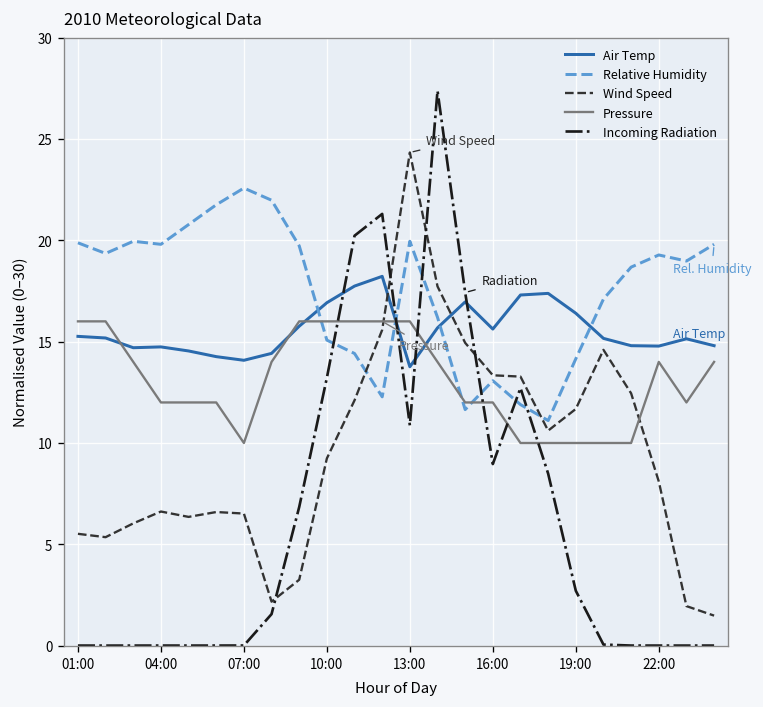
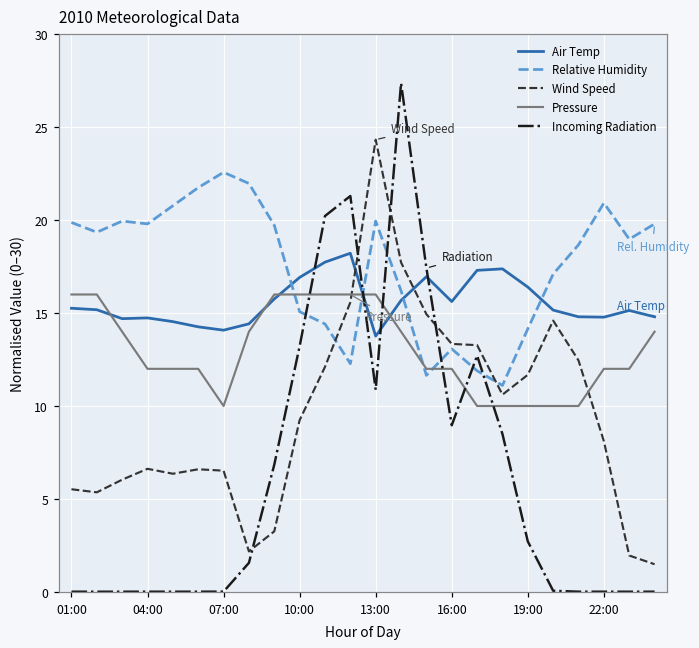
Relative Humidity, 22:00: 19.3 -> 20.9
Pressure, 22:00: 14.0 -> 12.0
